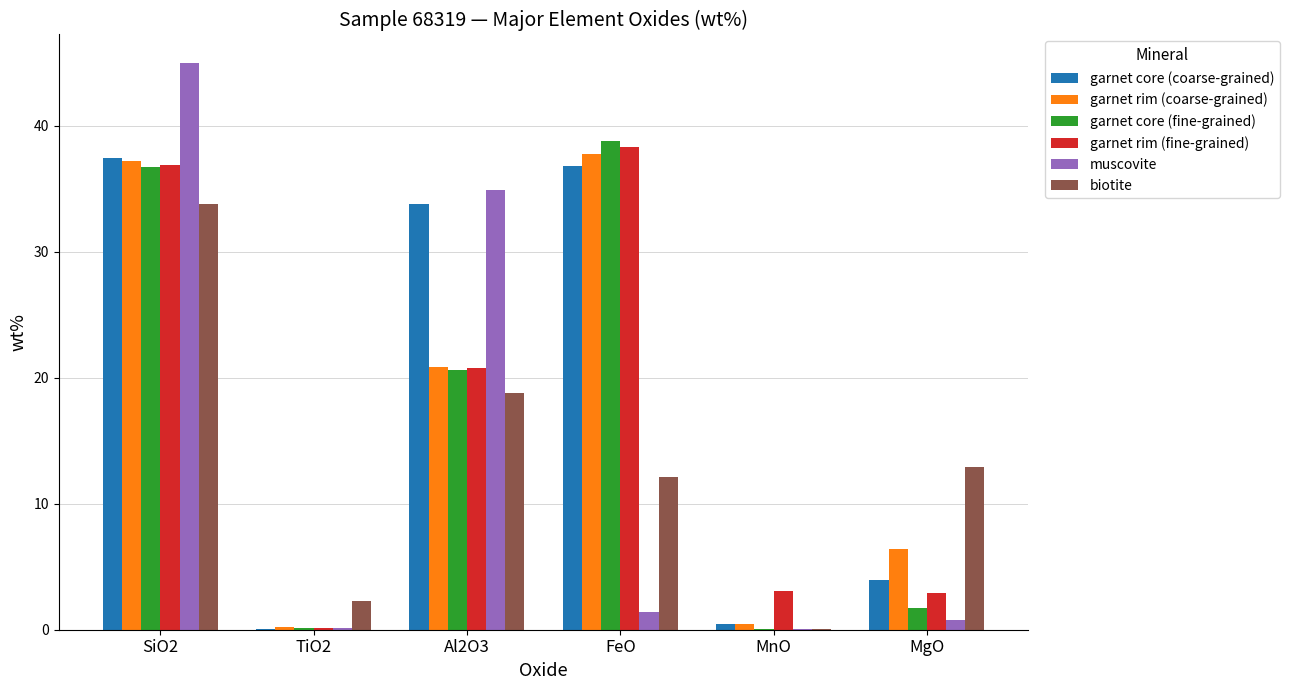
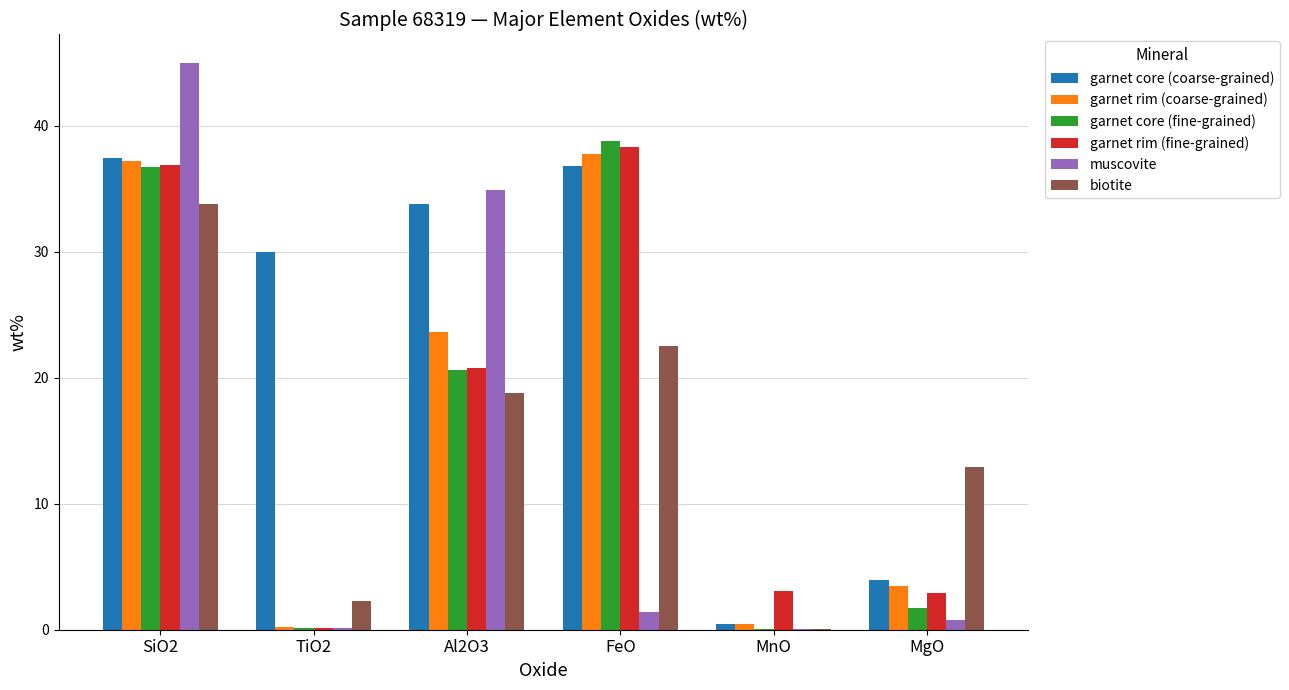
garnet core (coarse-grained), TiO2: 0.1 -> 29.9
garnet rim (coarse-grained), Al2O3: 20.8 -> 23.6
biotite, FeO: 12.1 -> 22.5
garnet rim (coarse-grained), MgO: 6.4 -> 3.4
